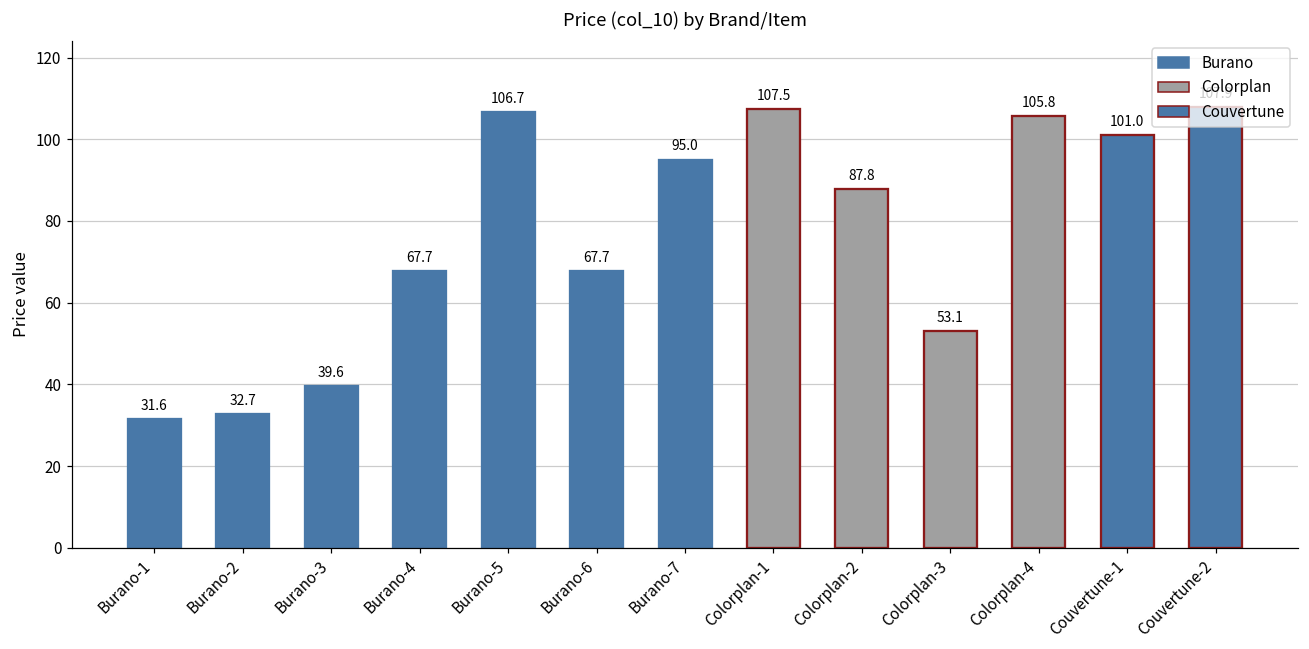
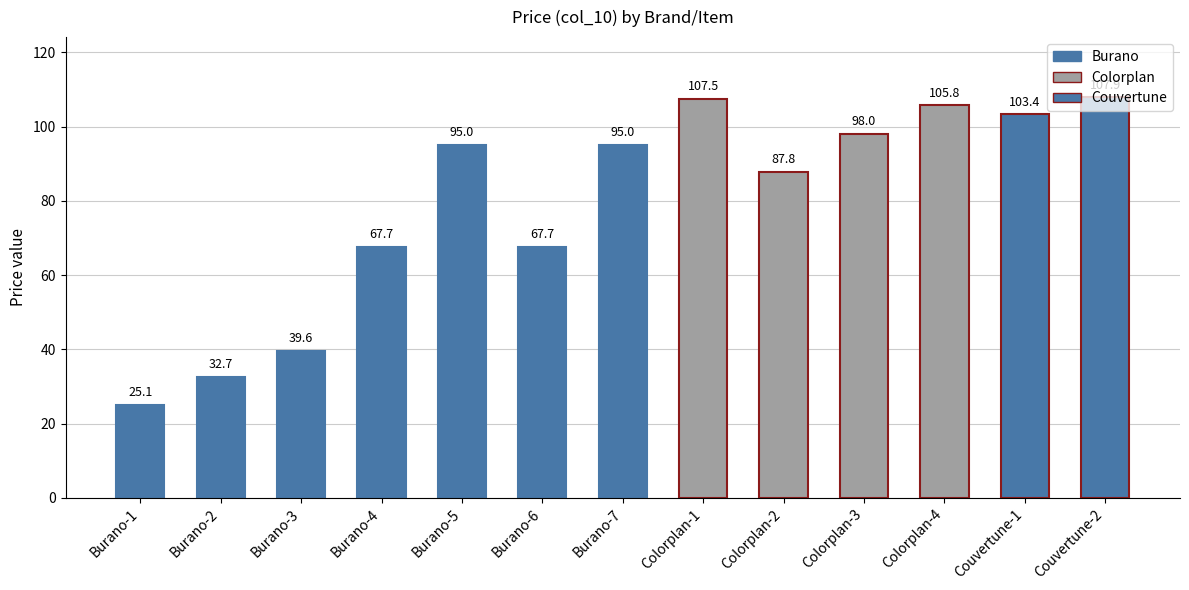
Burano-1: 31.6 -> 25.1
Burano-5: 106.7 -> 95.0
Colorplan-3: 53.1 -> 98.0
Couvertune-1: 101.0 -> 103.4
